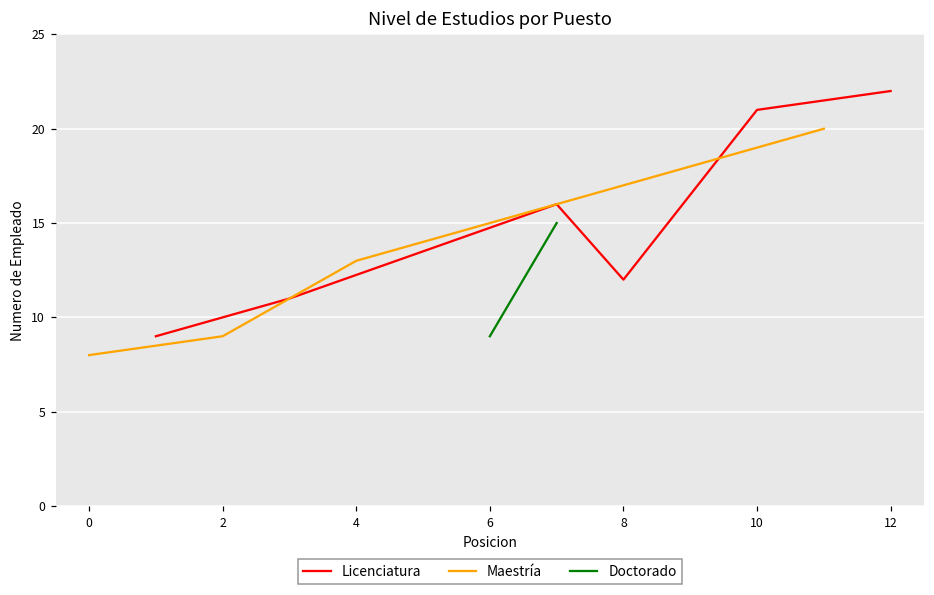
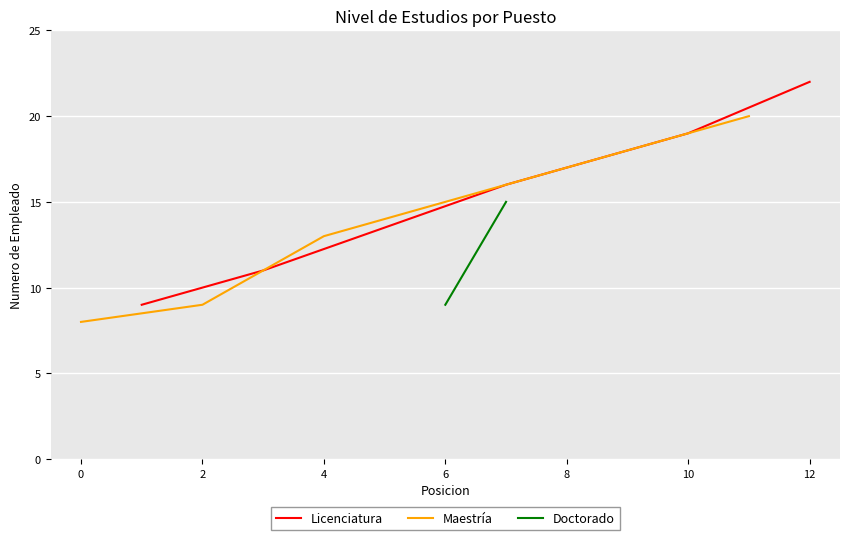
Licenciatura, 8: 12 -> 17
Licenciatura, 10: 21 -> 19
